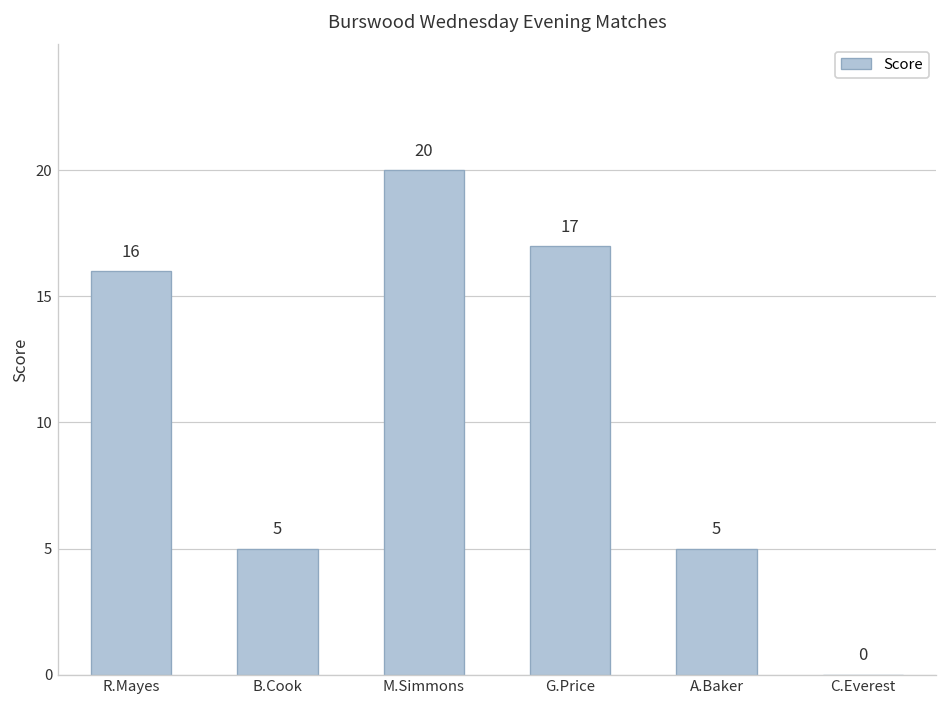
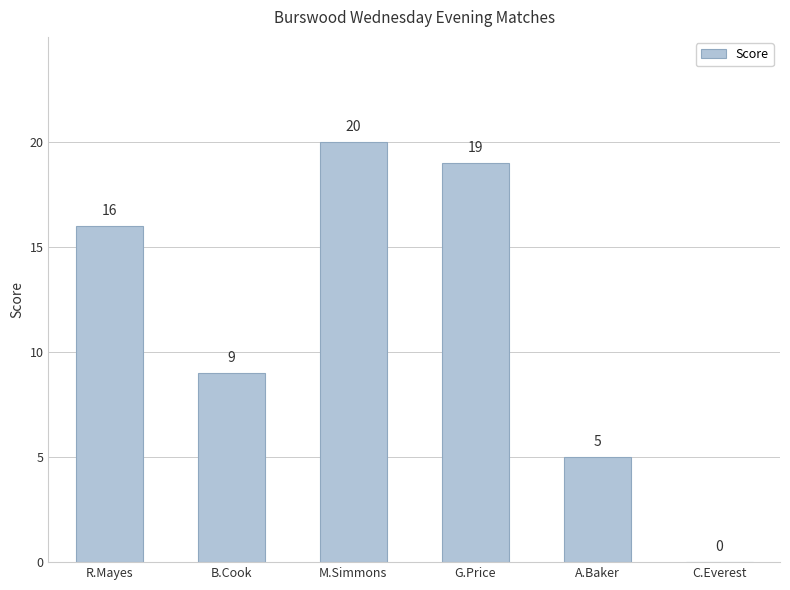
B.Cook: 5 -> 9
G.Price: 17 -> 19
